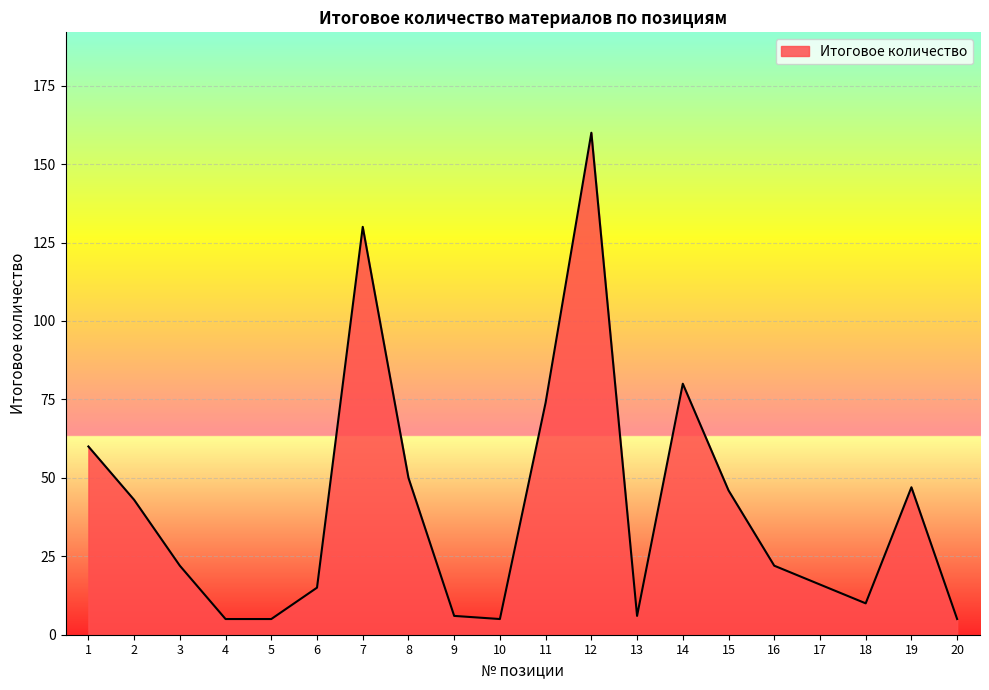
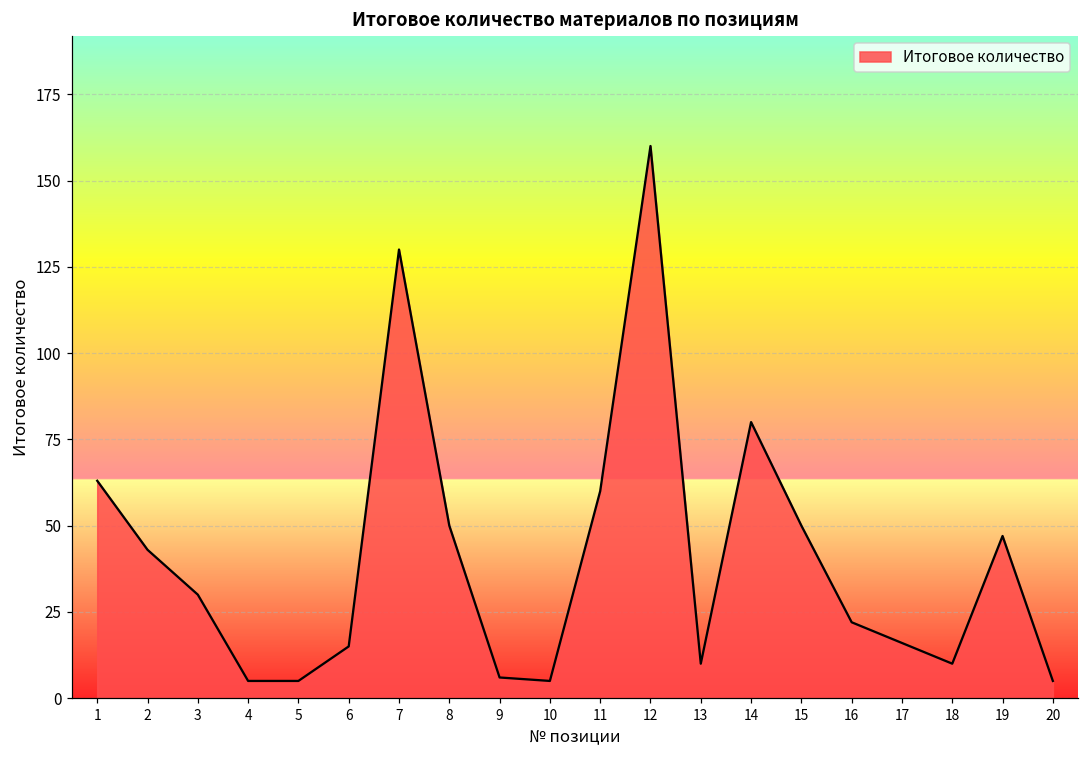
1: 60 -> 63
3: 22 -> 30
11: 74 -> 60
13: 6 -> 10
15: 46 -> 50
